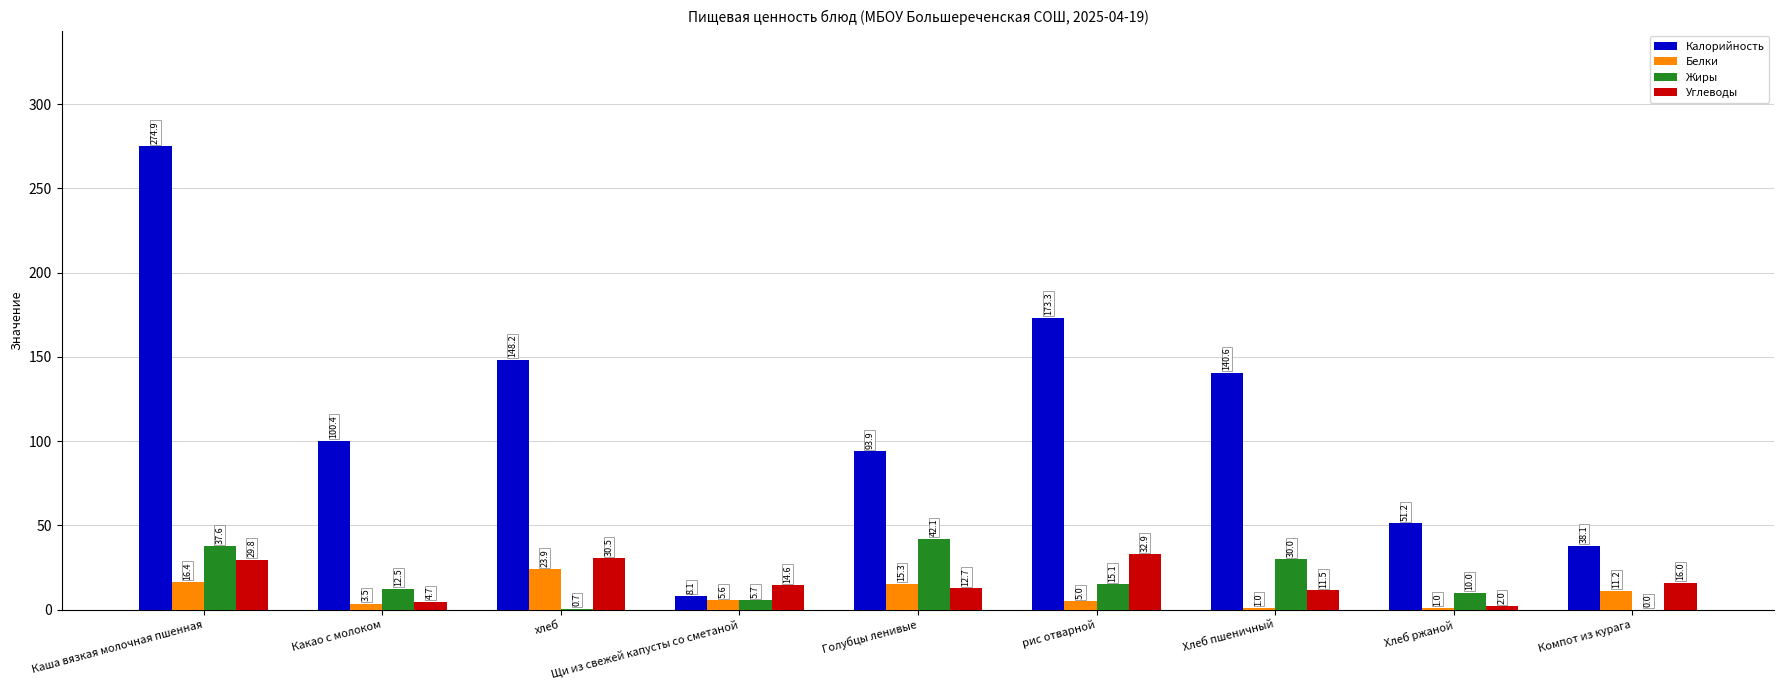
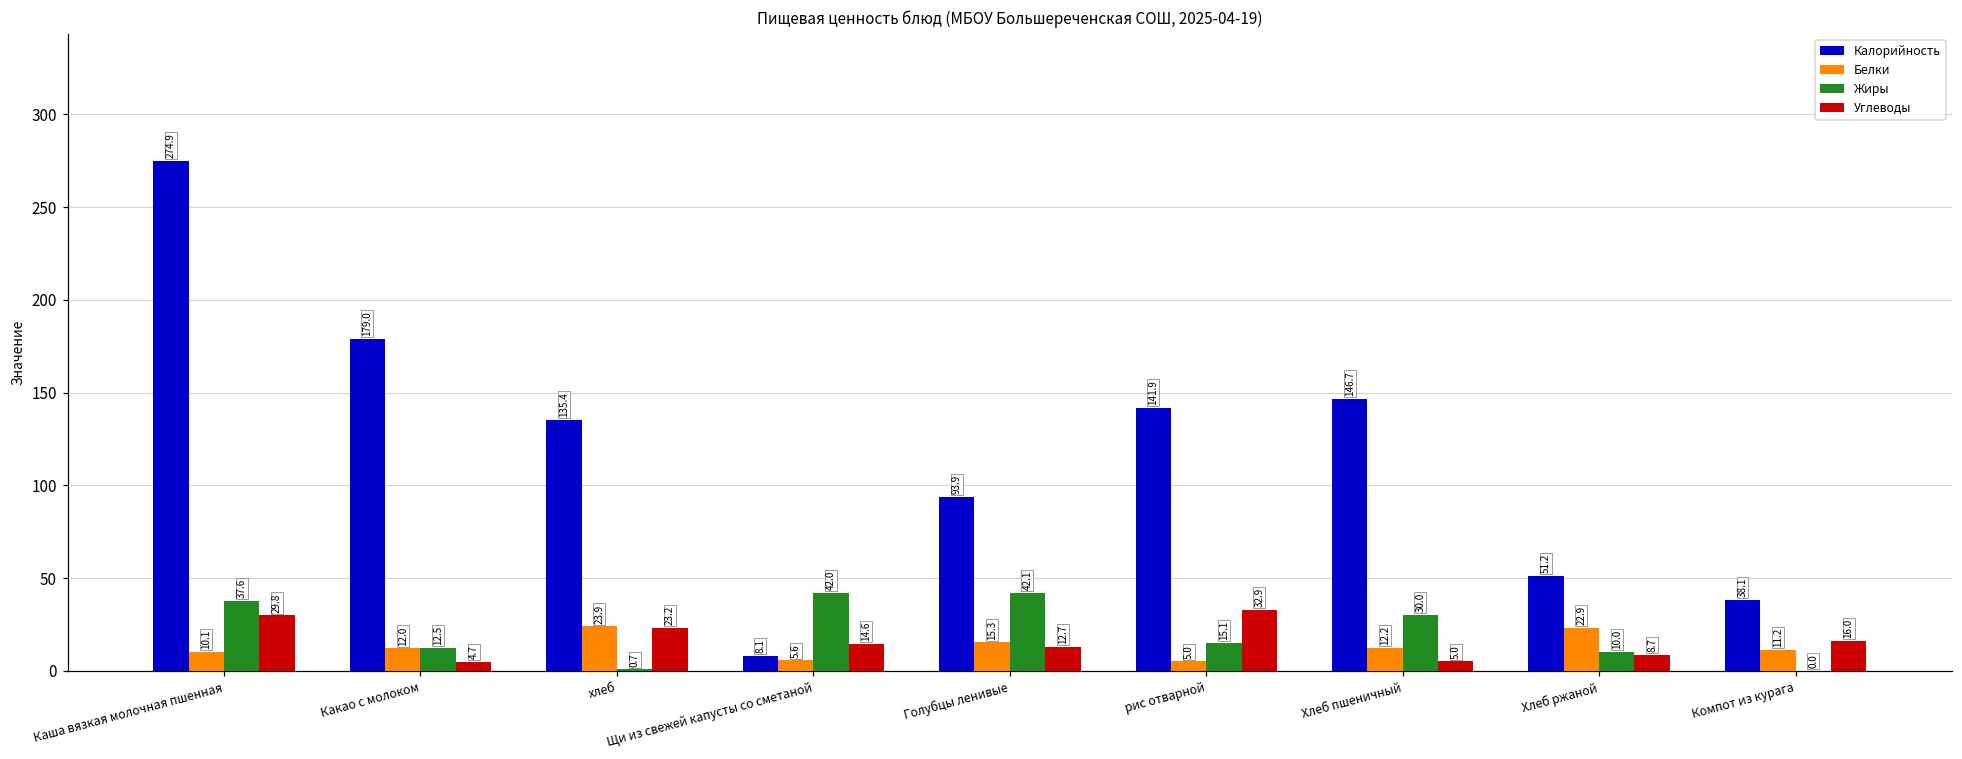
Белки, Каша вязкая молочная пшенная: 16.4 -> 10.1
Калорийность, Какао с молоком: 100.4 -> 179.0
Белки, Какао с молоком: 3.5 -> 12.0
Калорийность, хлеб: 148.2 -> 135.4
Углеводы, хлеб: 30.5 -> 23.2
Жиры, Щи из свежей капусты со сметаной: 5.7 -> 42.0
Калорийность, рис отварной: 173.3 -> 141.9
Калорийность, Хлеб пшеничный: 140.6 -> 146.7
Белки, Хлеб пшеничный: 1.0 -> 12.2
Углеводы, Хлеб пшеничный: 11.5 -> 5.0
Белки, Хлеб ржаной: 1.0 -> 22.9
Углеводы, Хлеб ржаной: 2.0 -> 8.7
